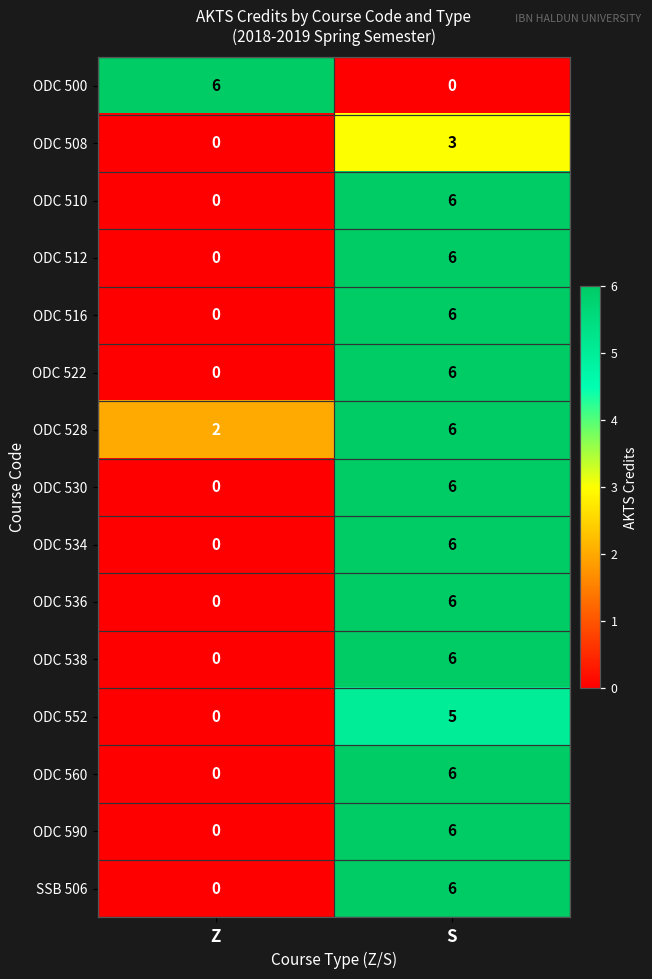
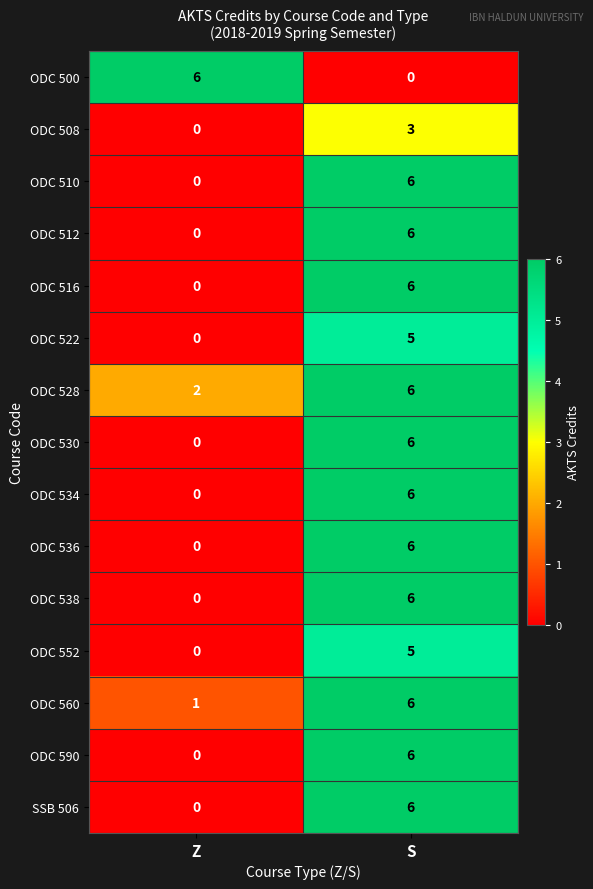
ODC 522, S: 6 -> 5
ODC 560, Z: 0 -> 1
